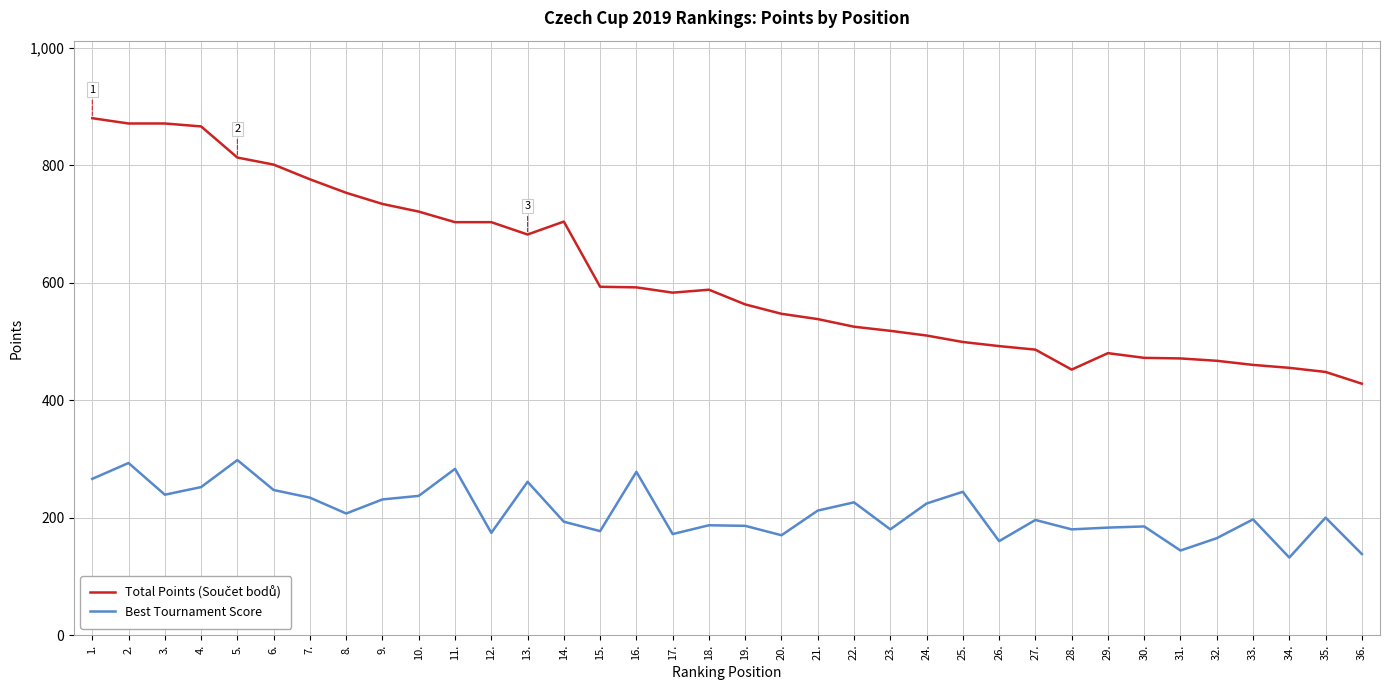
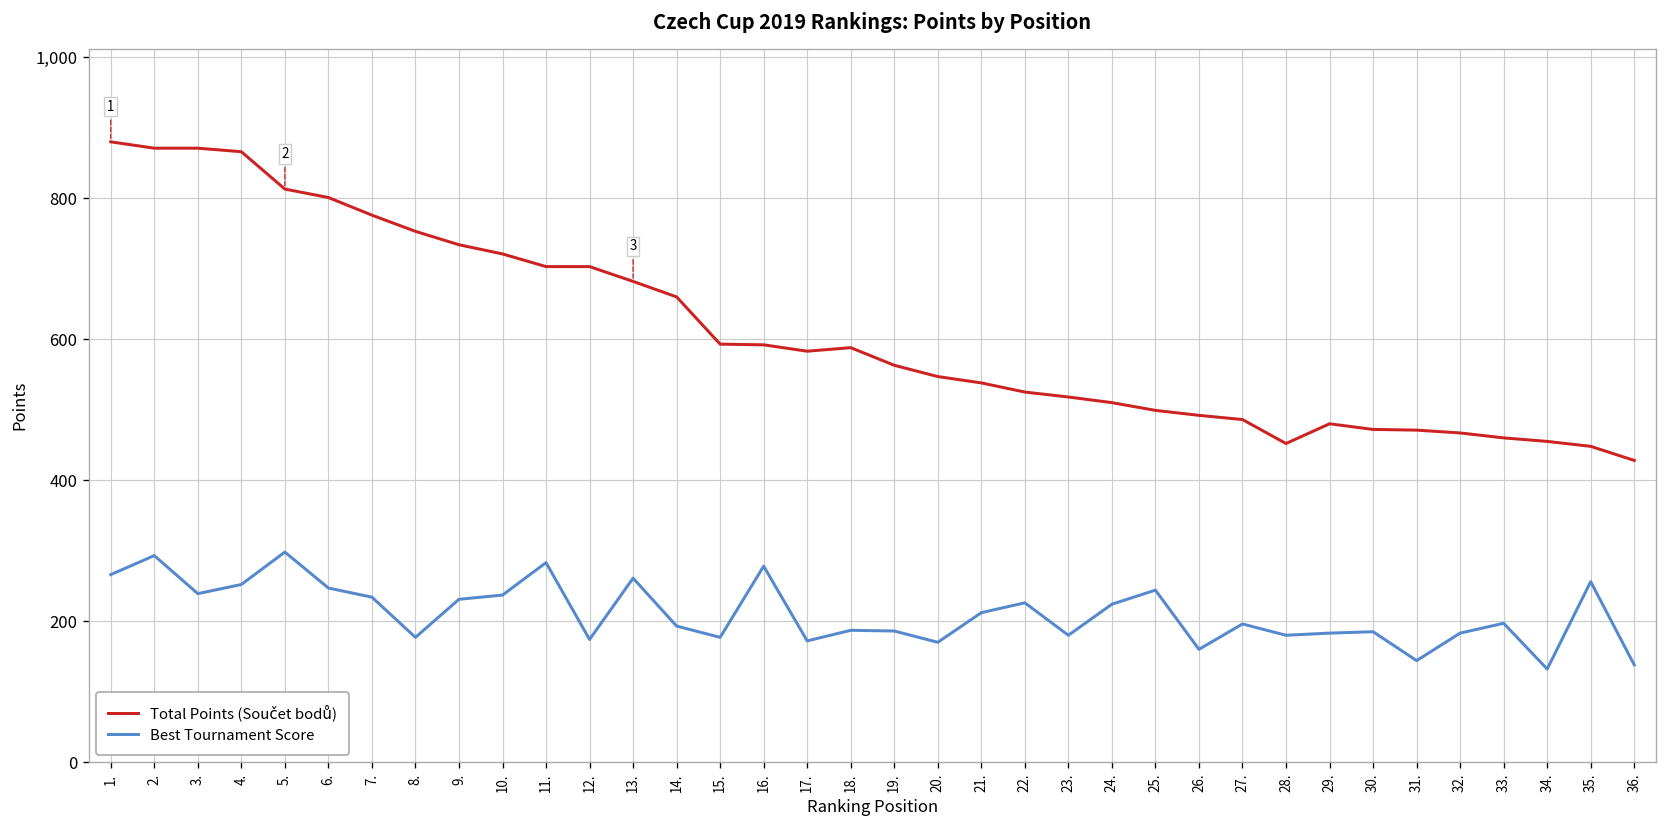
Best Tournament Score, 8.: 210 -> 180
Total Points (Součet bodů), 14.: 700 -> 660
Best Tournament Score, 32.: 170 -> 180
Best Tournament Score, 35.: 200 -> 260
